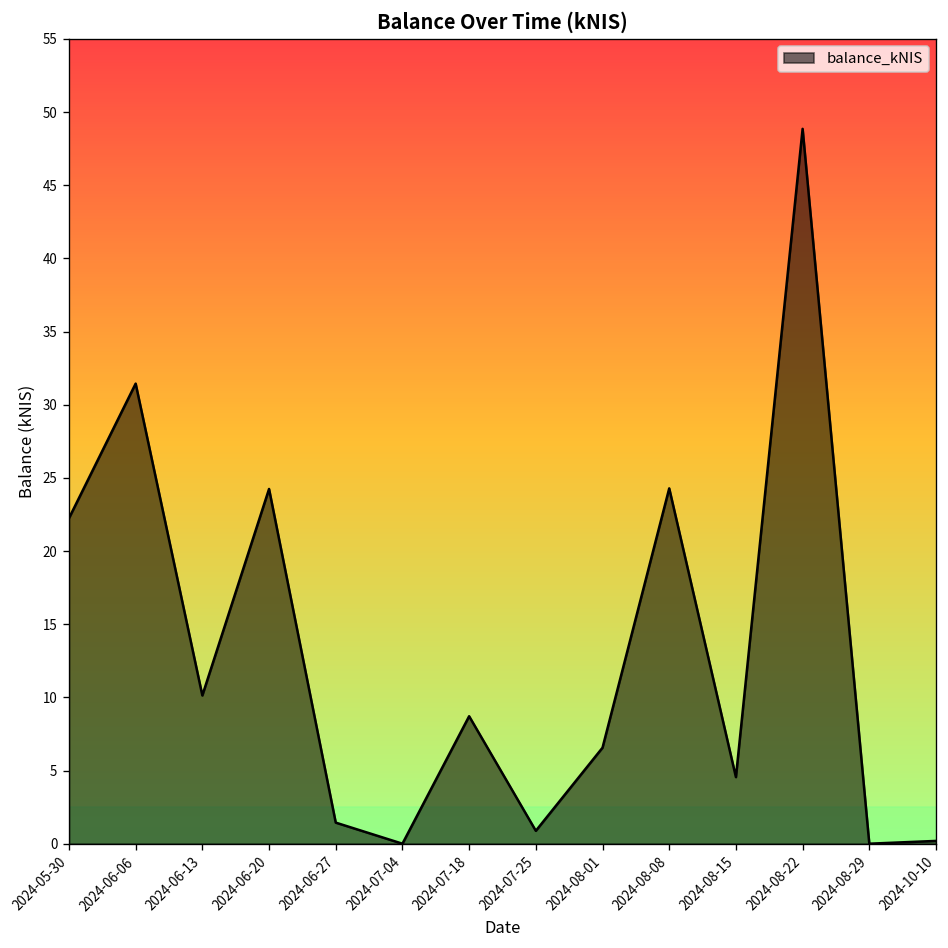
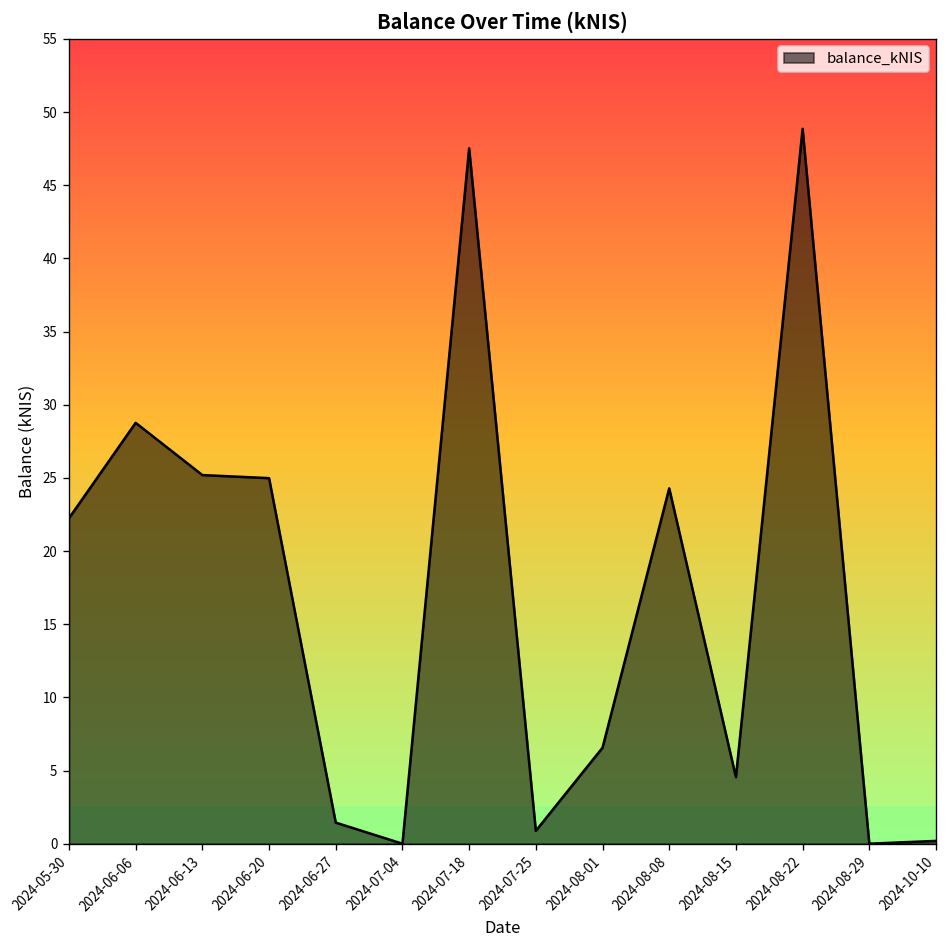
2024-06-06: 31.4 -> 28.8
2024-06-13: 10.1 -> 25.2
2024-06-20: 24.2 -> 25.0
2024-07-18: 8.7 -> 47.5
